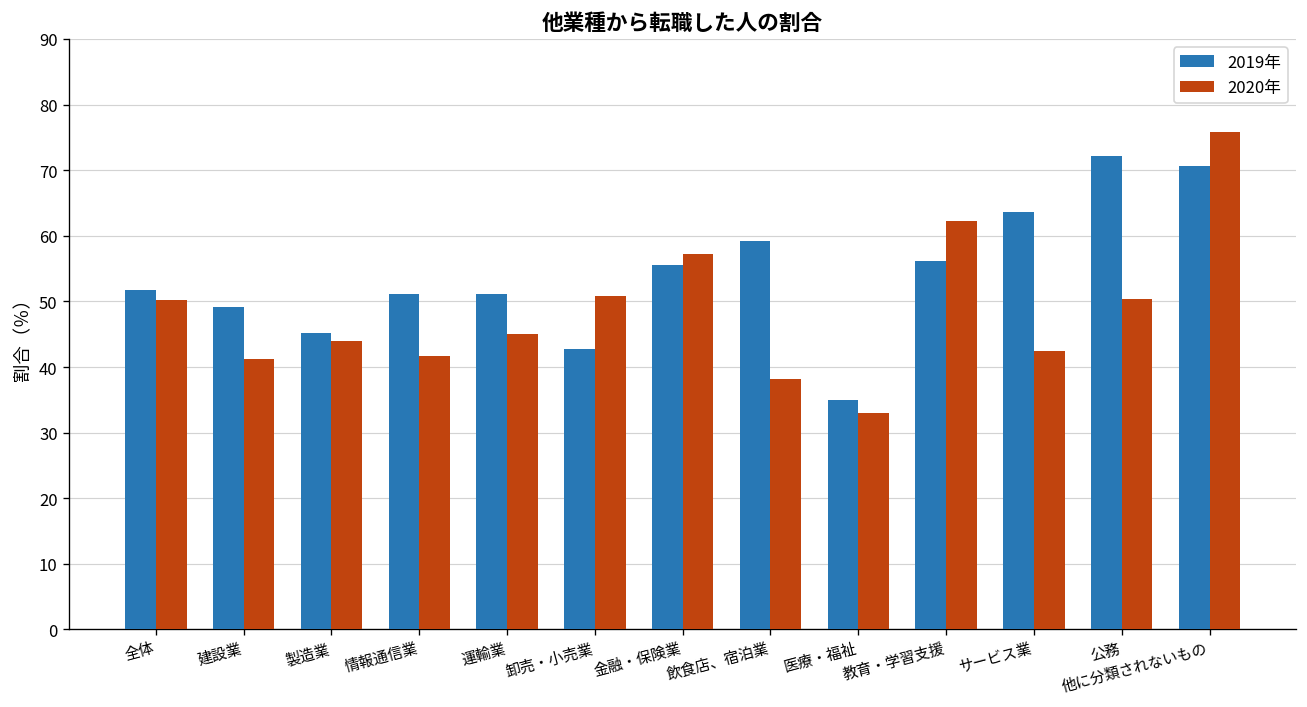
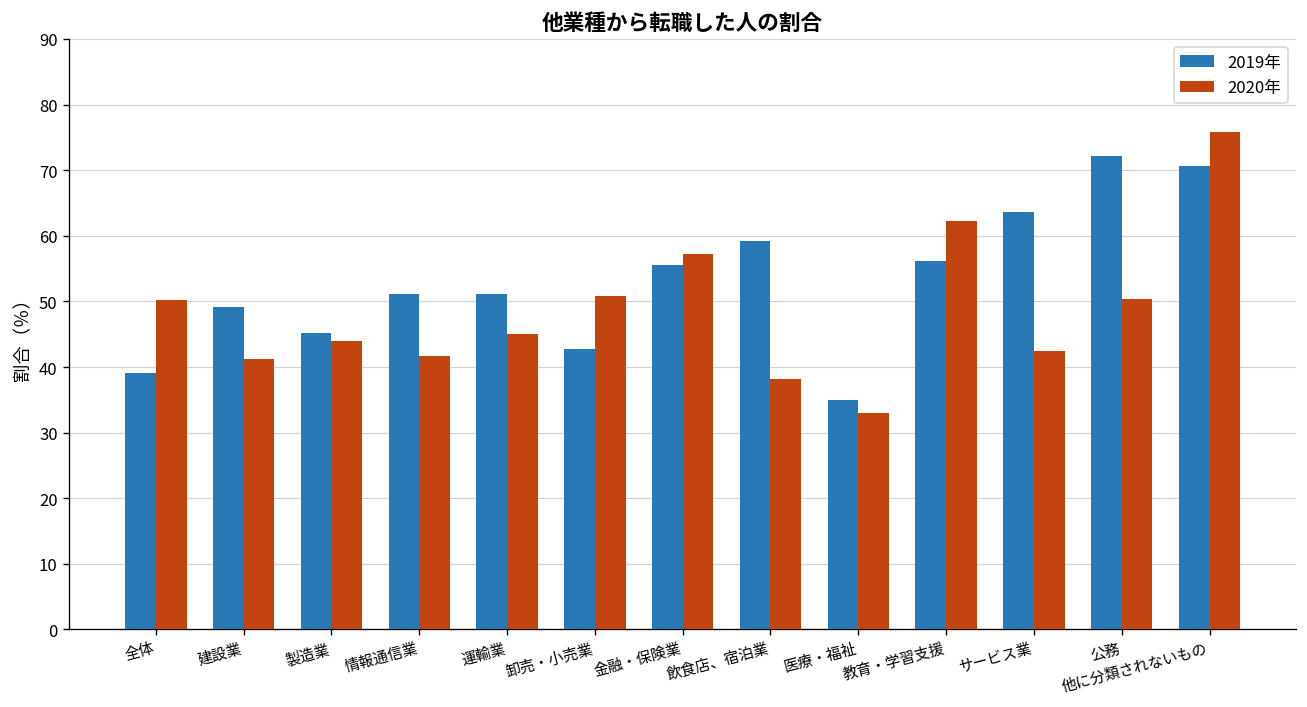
2019年, 全体: 52 -> 39
